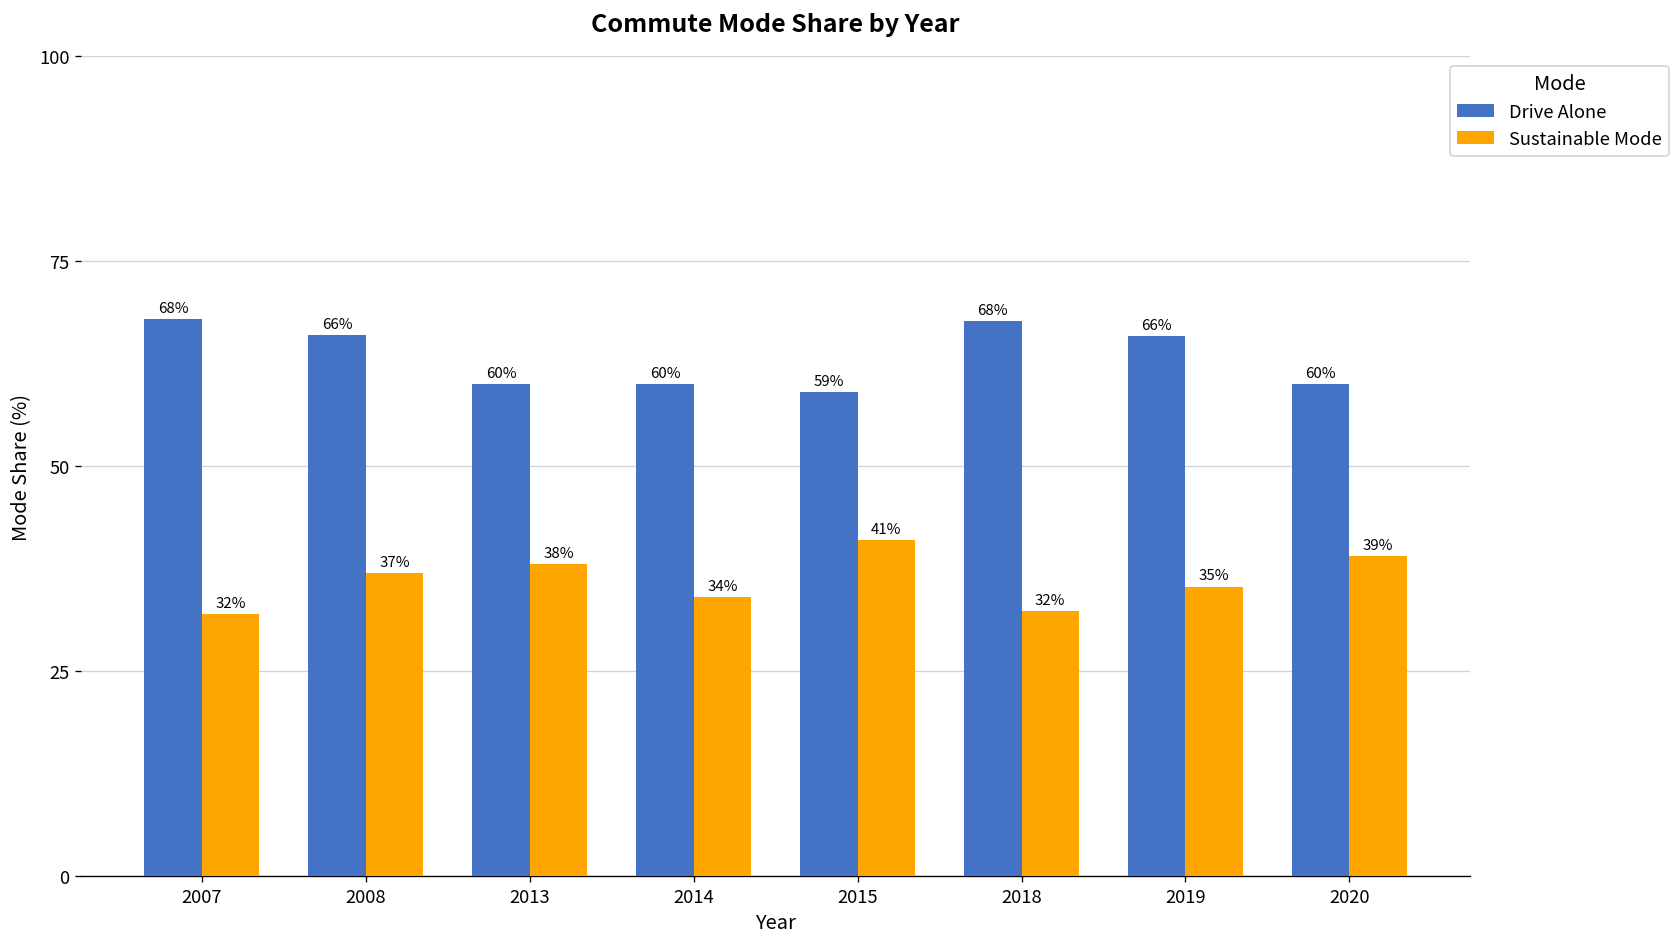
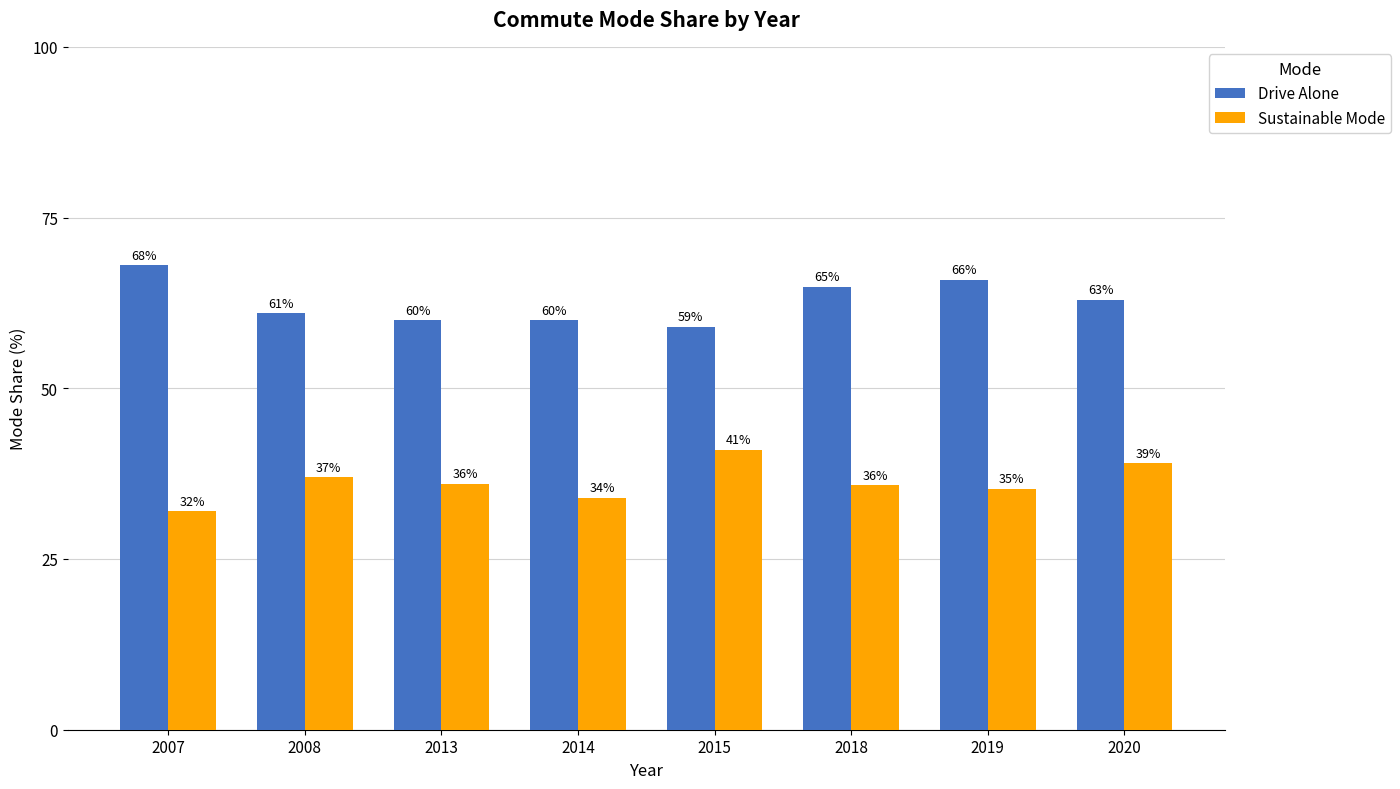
Drive Alone, 2008: 66% -> 61%
Sustainable Mode, 2013: 38% -> 36%
Drive Alone, 2018: 68% -> 65%
Sustainable Mode, 2018: 32% -> 36%
Drive Alone, 2020: 60% -> 63%
